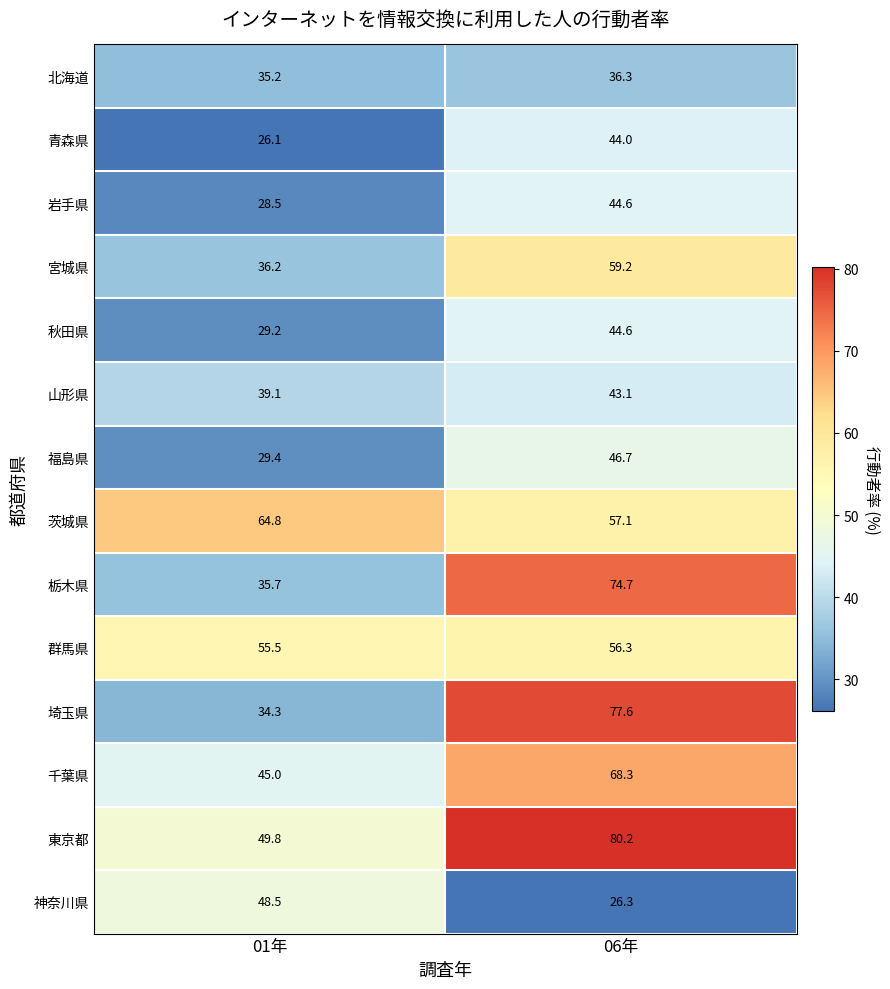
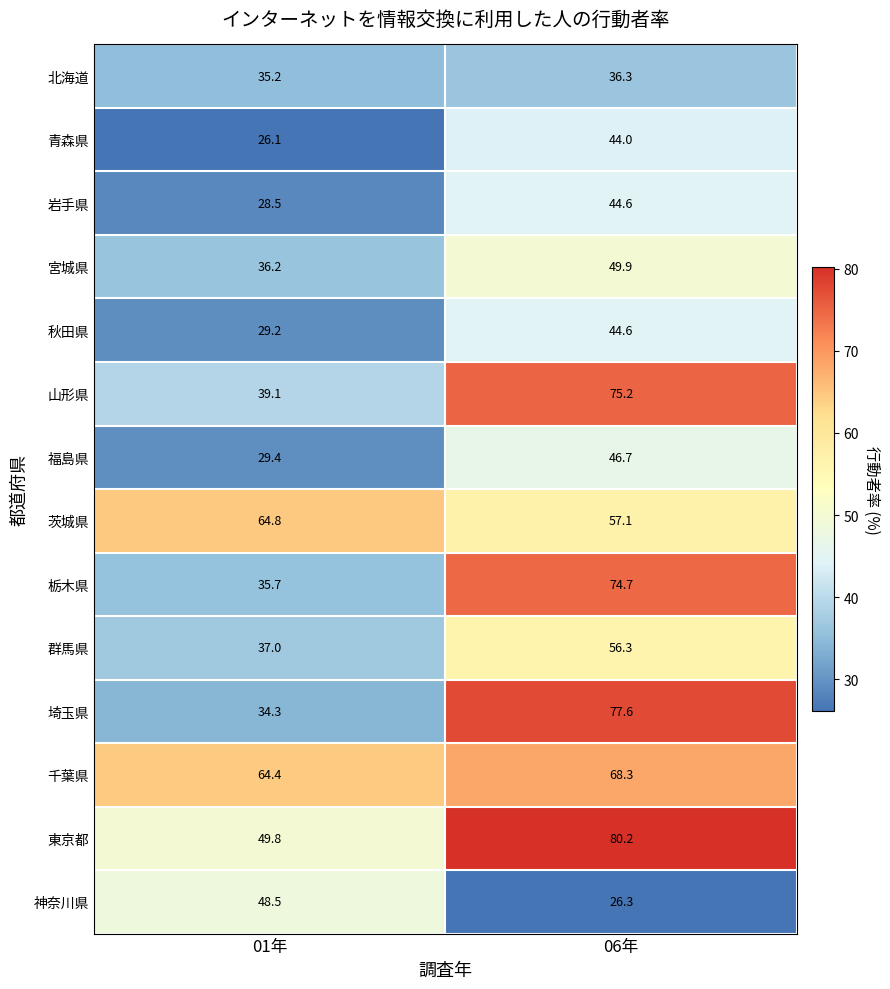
宮城県, 06年: 59.2 -> 49.9
山形県, 06年: 43.1 -> 75.2
群馬県, 01年: 55.5 -> 37.0
千葉県, 01年: 45.0 -> 64.4
